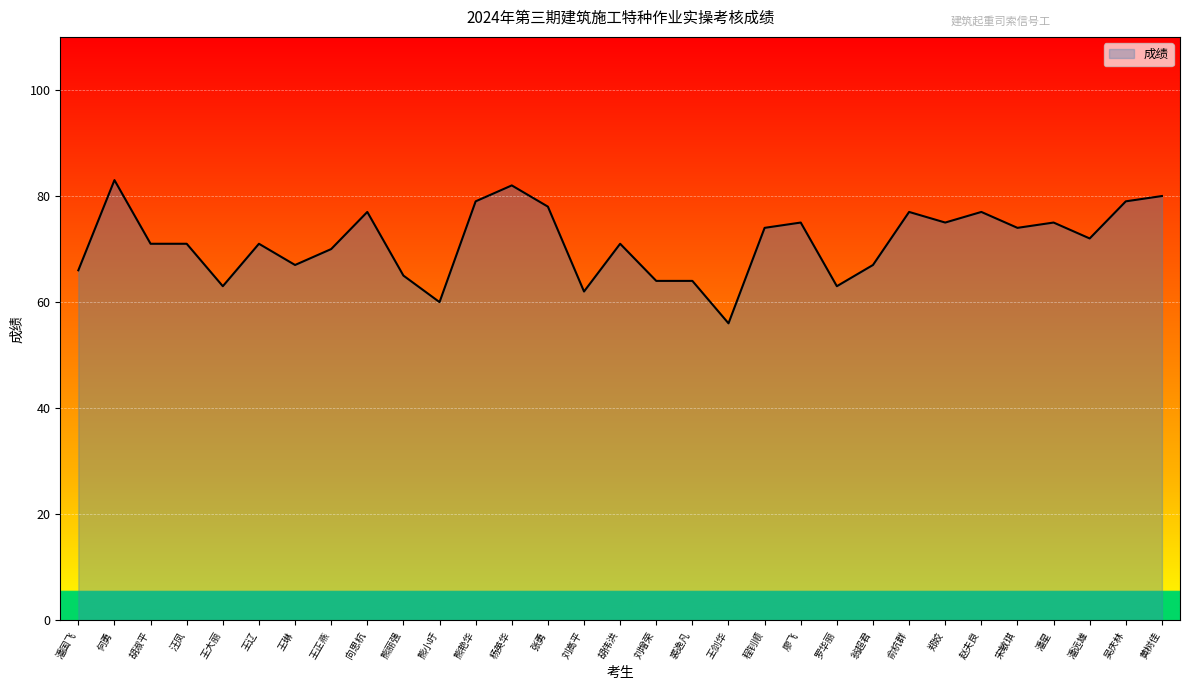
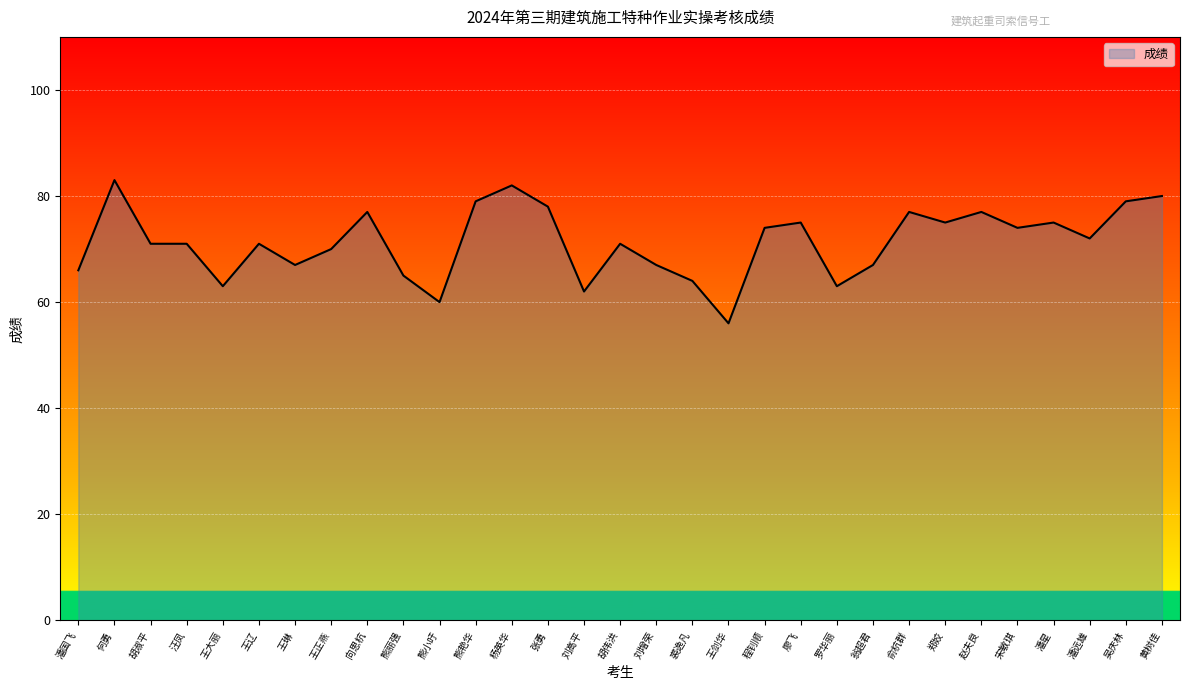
刘增荣: 64 -> 67
